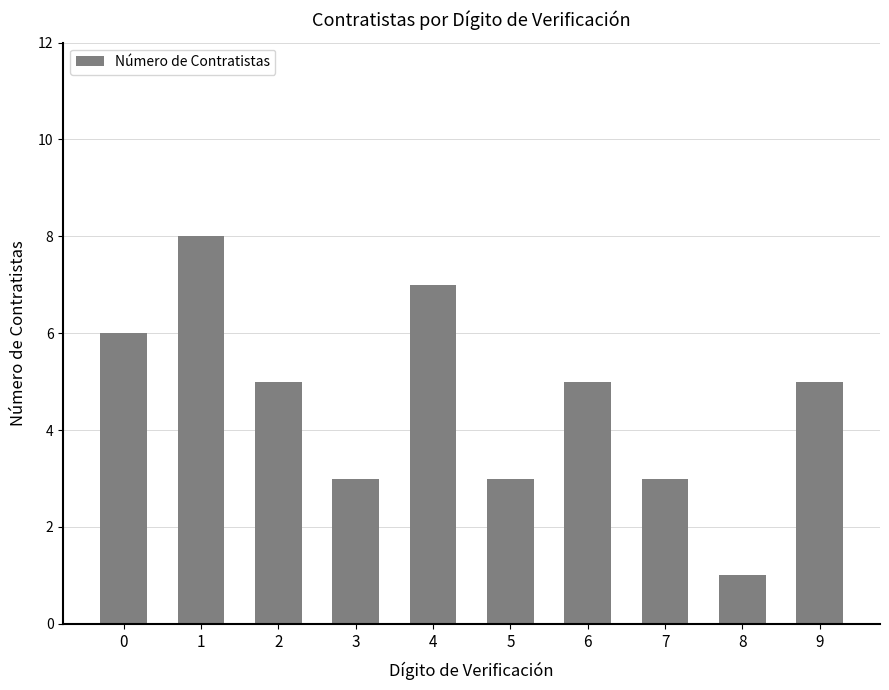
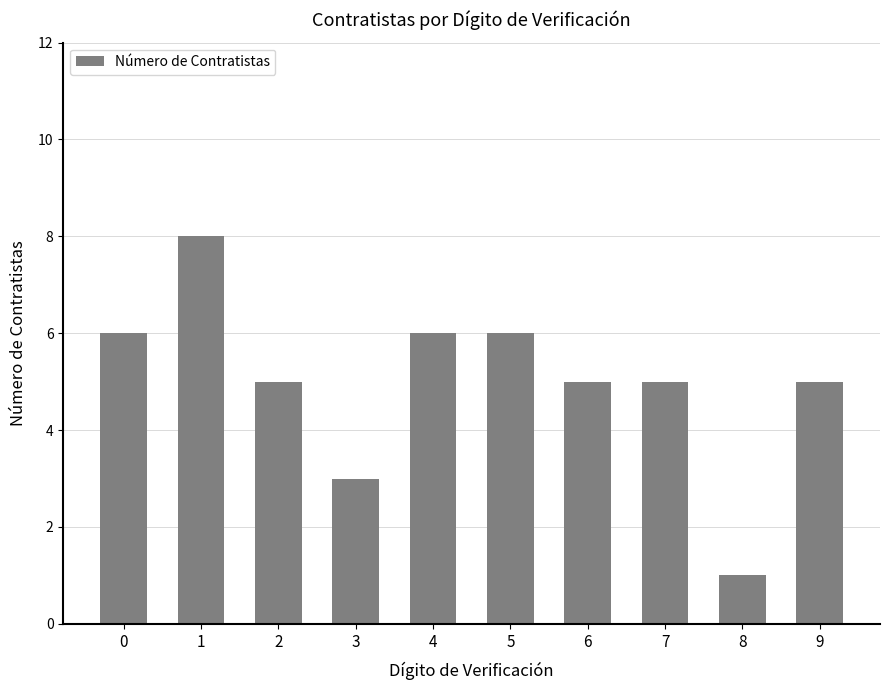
4: 7 -> 6
5: 3 -> 6
7: 3 -> 5
